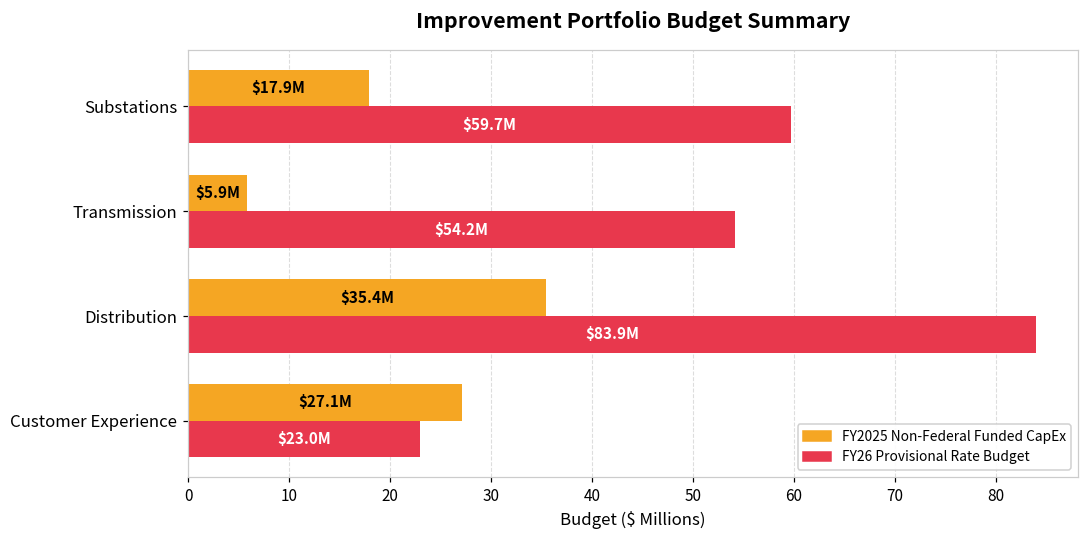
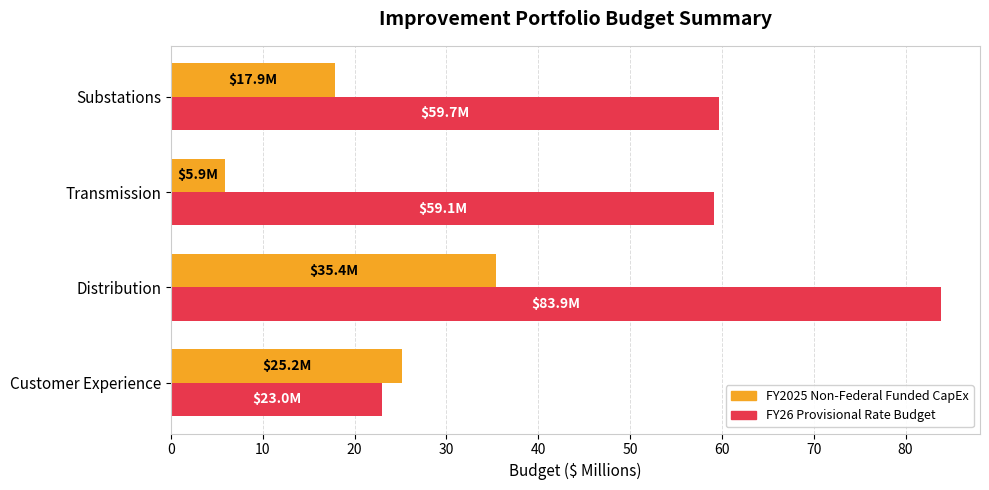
FY26 Provisional Rate Budget, Transmission: $54.2M -> $59.1M
FY2025 Non-Federal Funded CapEx, Customer Experience: $27.1M -> $25.2M
